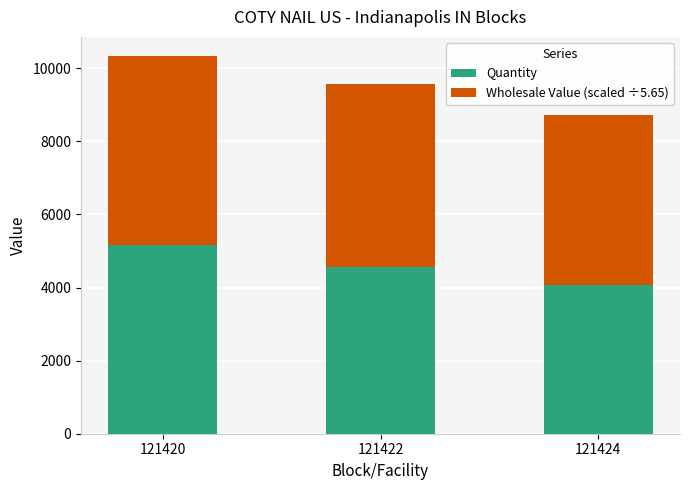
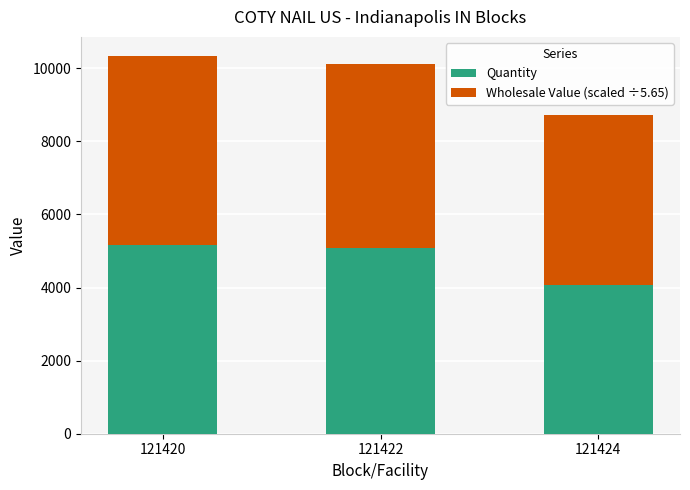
Quantity, 121422: 4600 -> 5100
